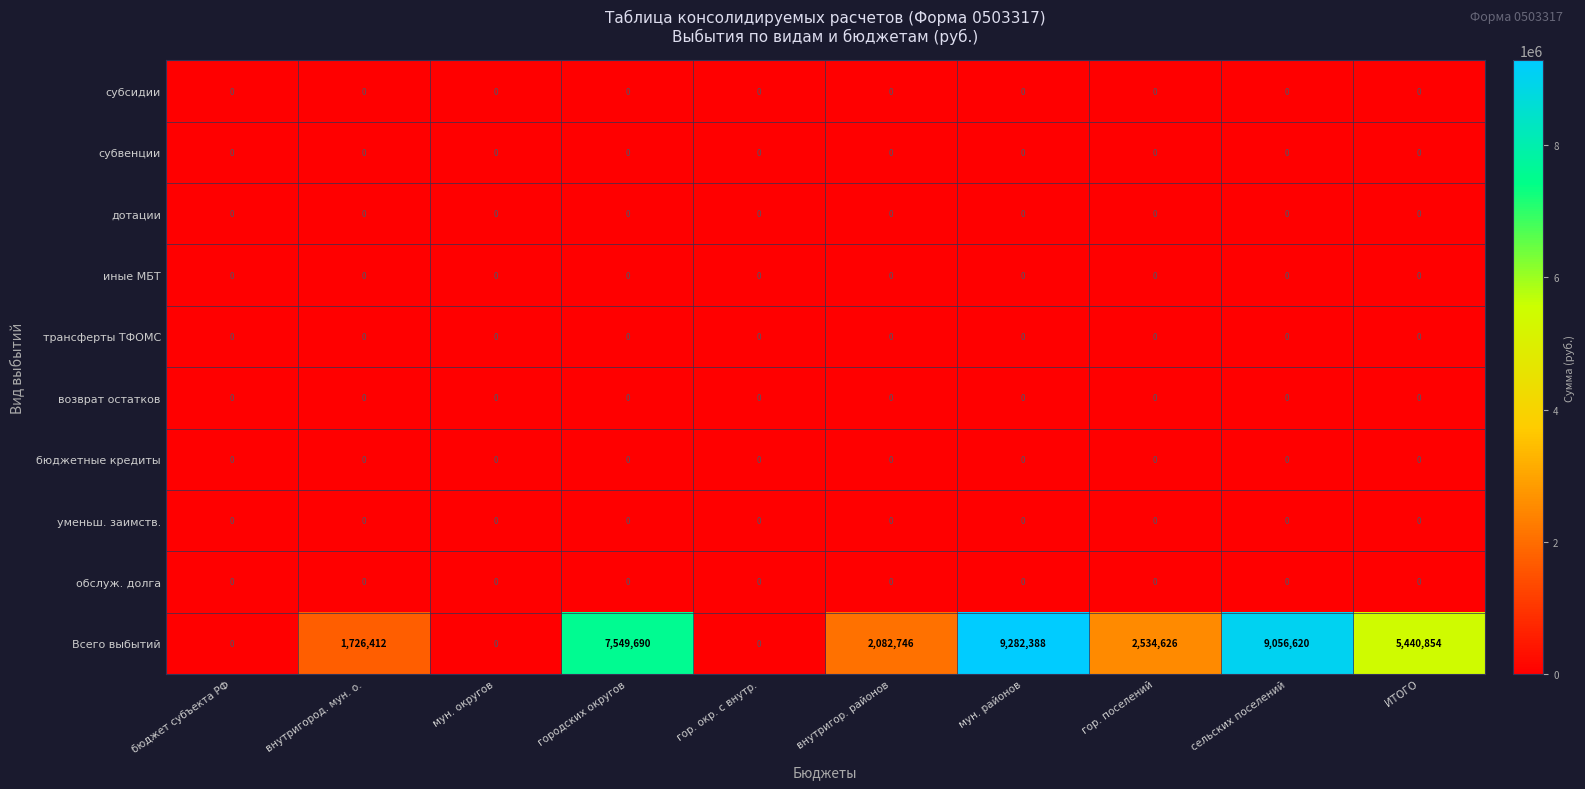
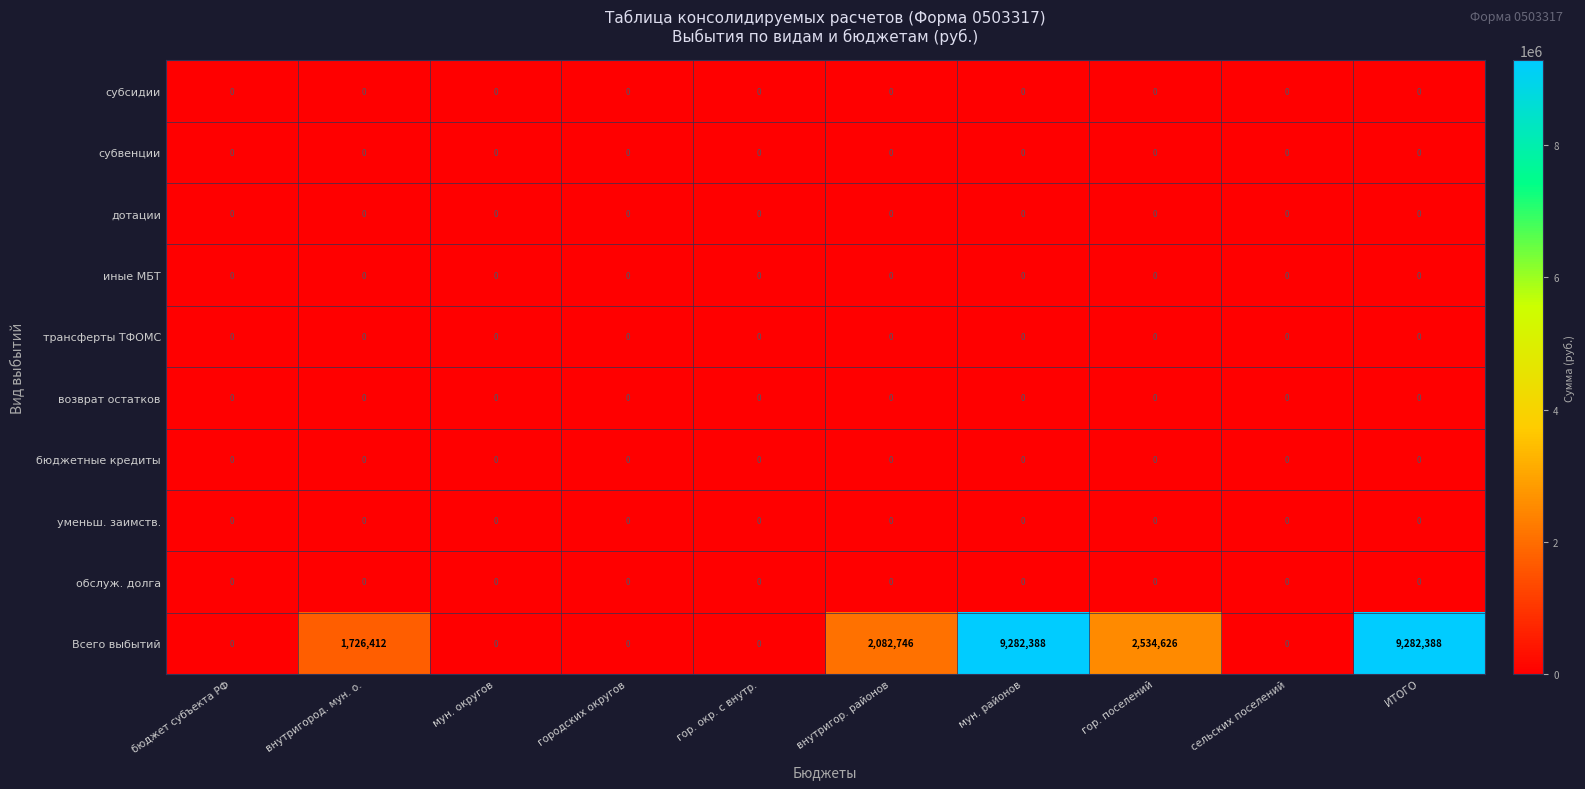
Всего выбытий, городских округов: 7,549,690 -> 0
Всего выбытий, сельских поселений: 9,056,620 -> 0
Всего выбытий, ИТОГО: 5,440,854 -> 9,282,388
